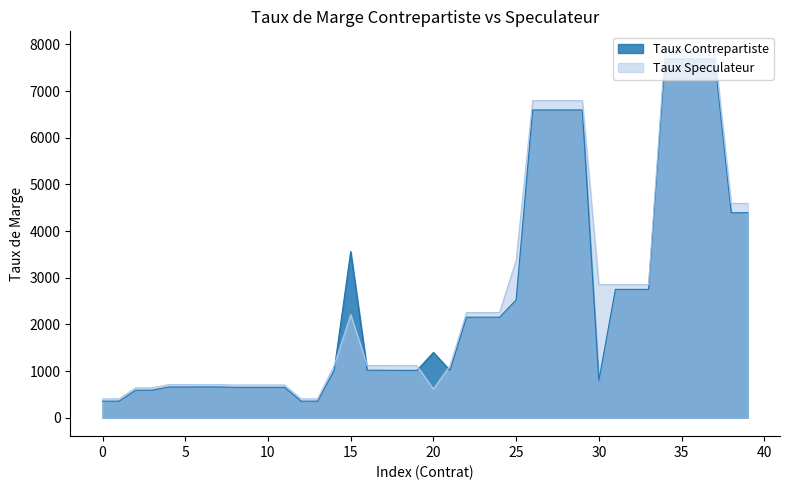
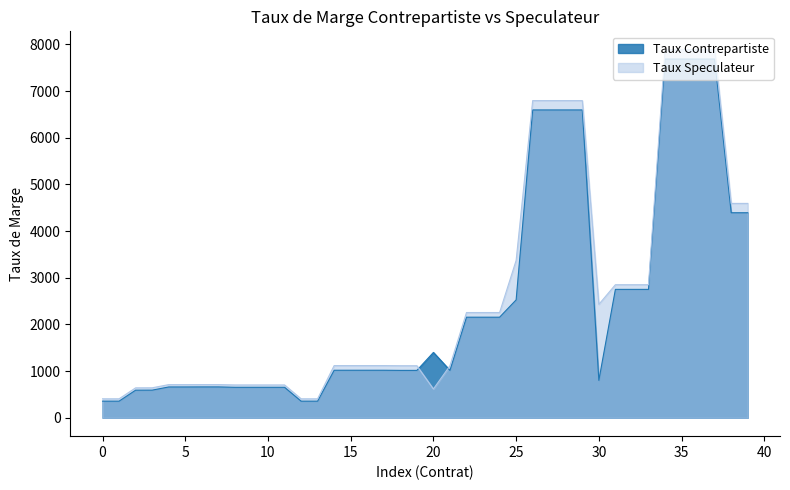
Taux Contrepartiste, 15: 3600 -> 1000
Taux Speculateur, 15: 2200 -> 1100
Taux Speculateur, 30: 2900 -> 2400
